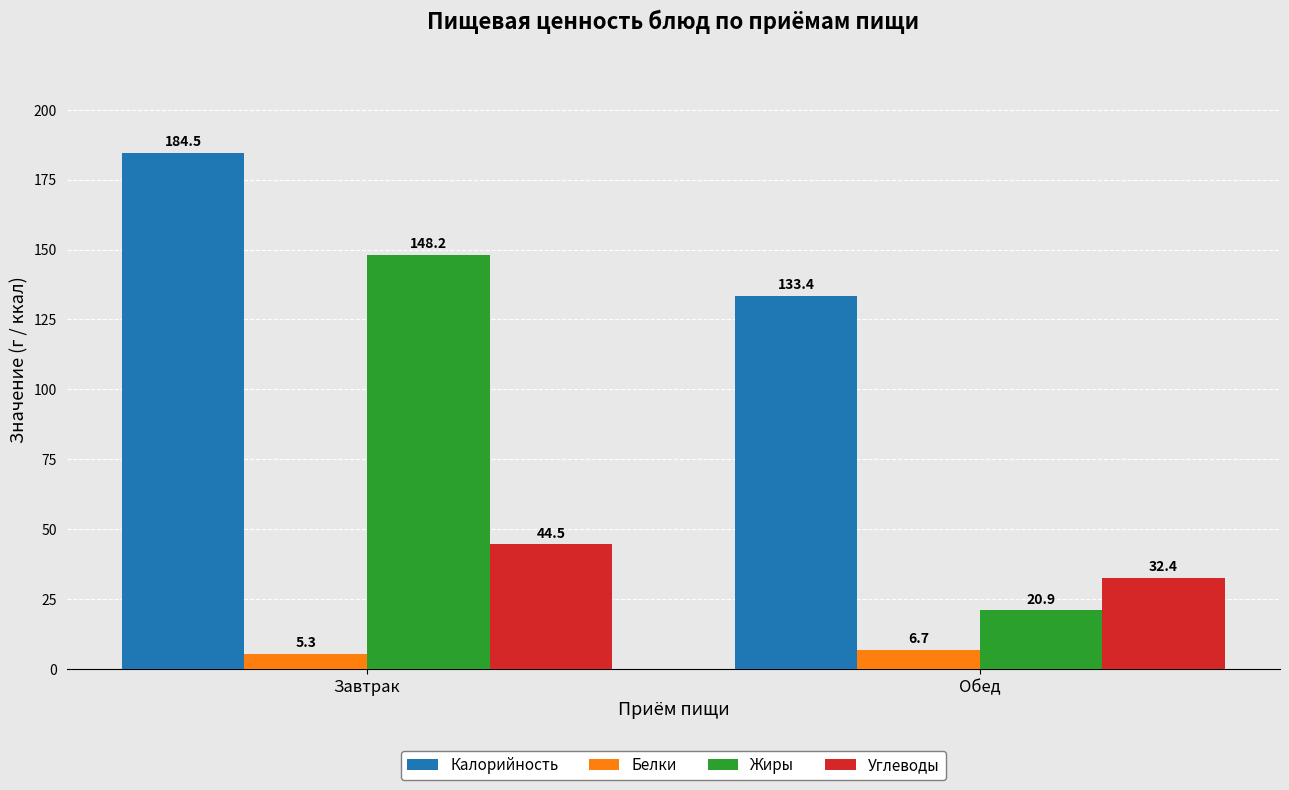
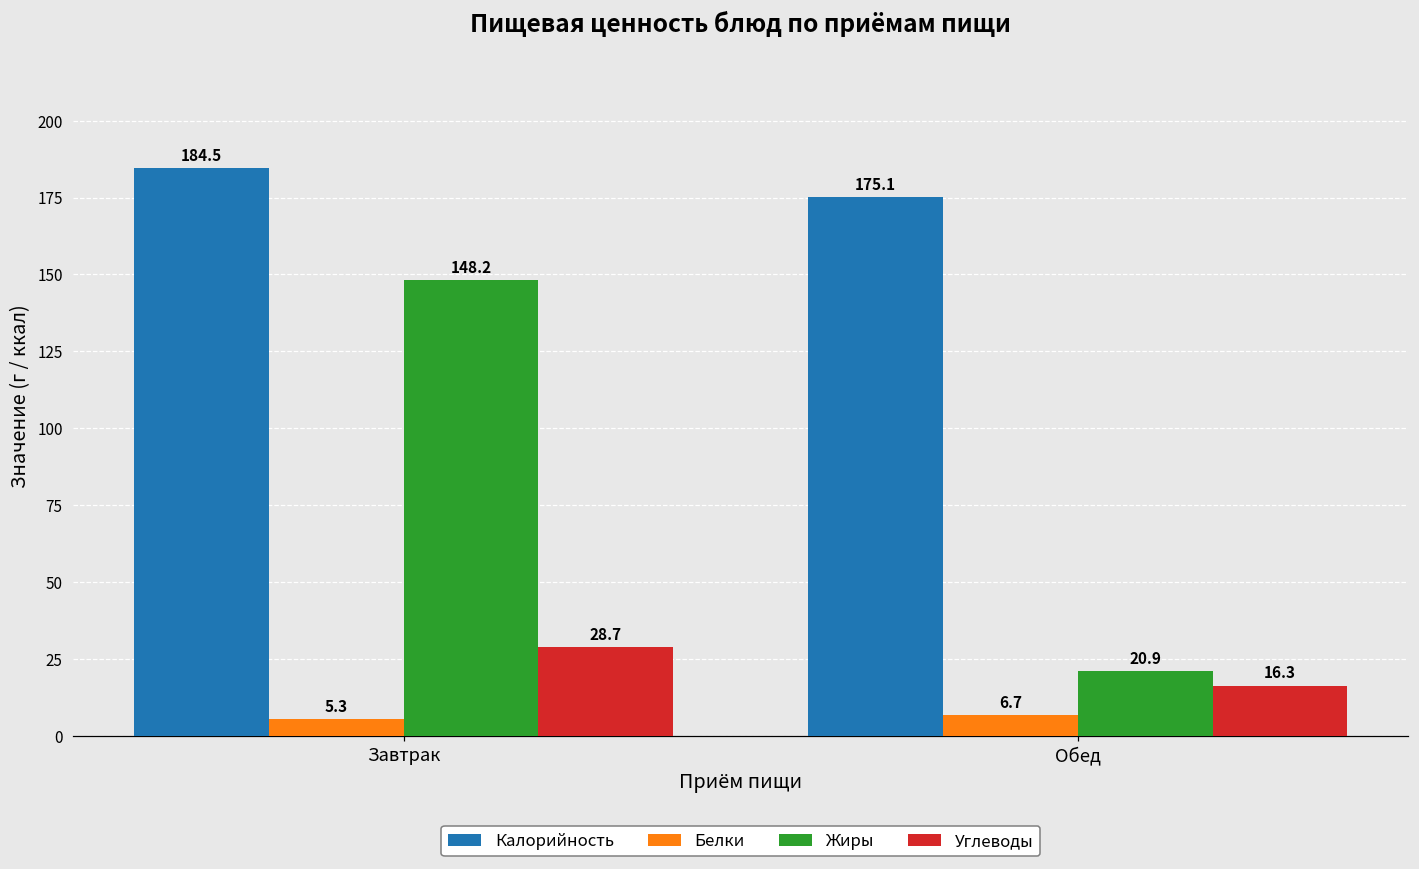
Углеводы, Завтрак: 44.5 -> 28.7
Калорийность, Обед: 133.4 -> 175.1
Углеводы, Обед: 32.4 -> 16.3
